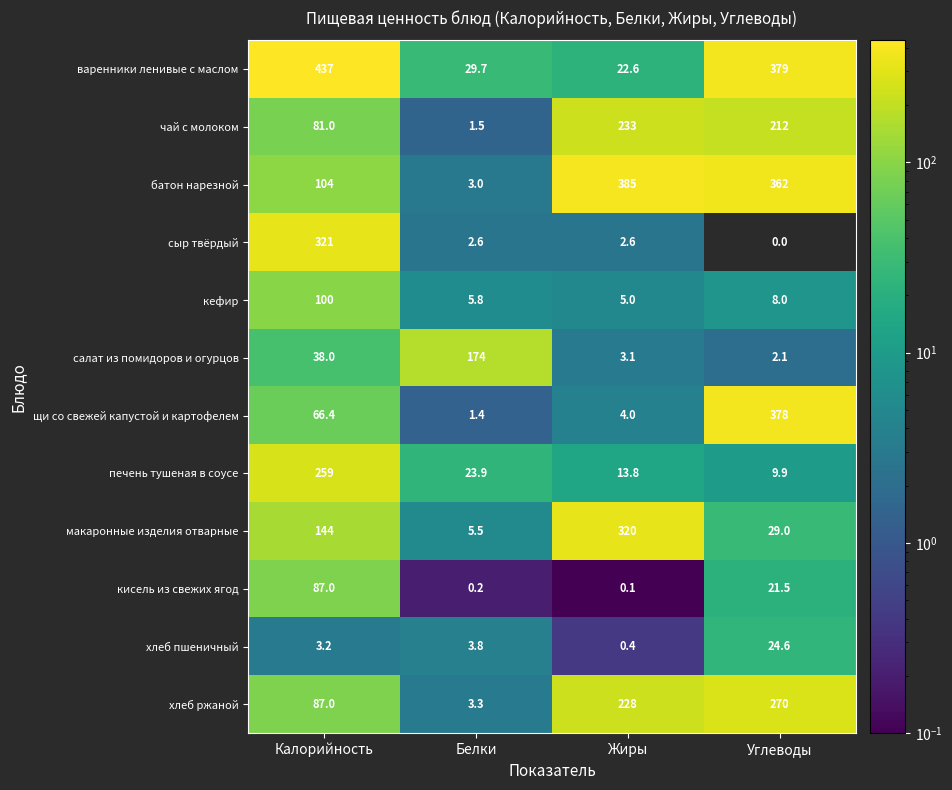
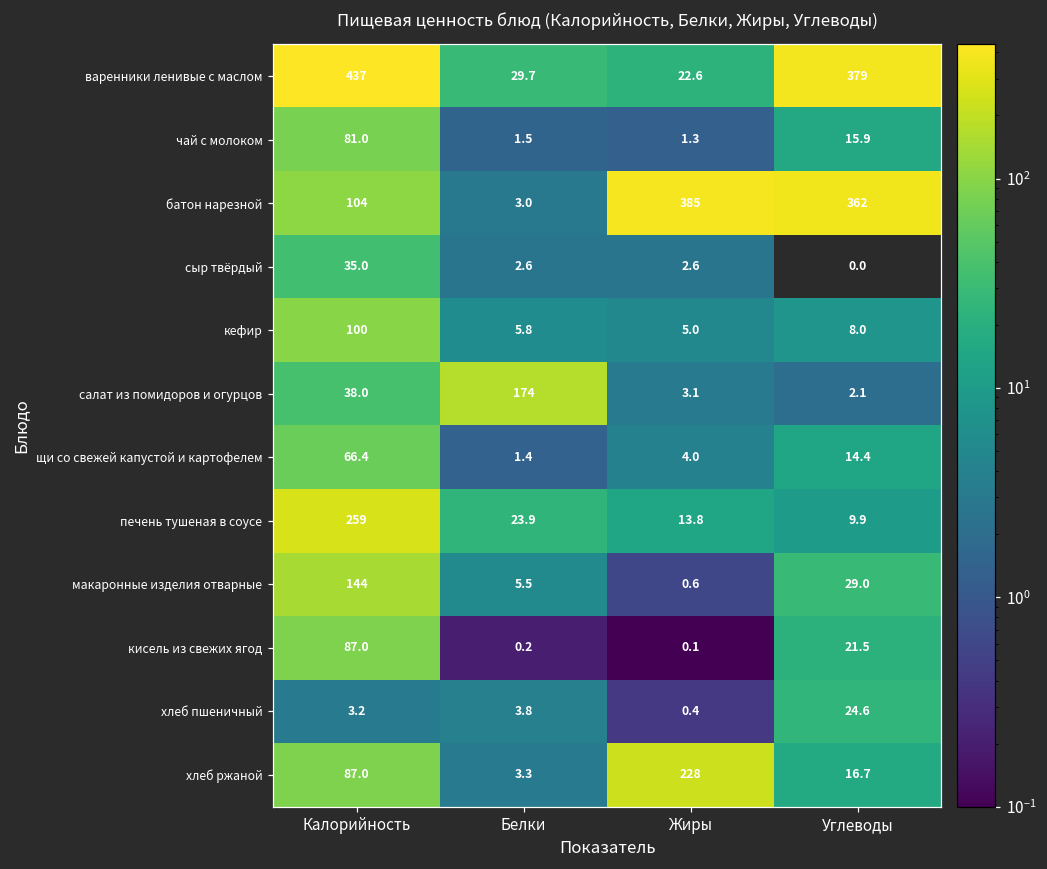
чай с молоком, Жиры: 233 -> 1.3
чай с молоком, Углеводы: 212 -> 15.9
сыр твёрдый, Калорийность: 321 -> 35.0
щи со свежей капустой и картофелем, Углеводы: 378 -> 14.4
макаронные изделия отварные, Жиры: 320 -> 0.6
хлеб ржаной, Углеводы: 270 -> 16.7
